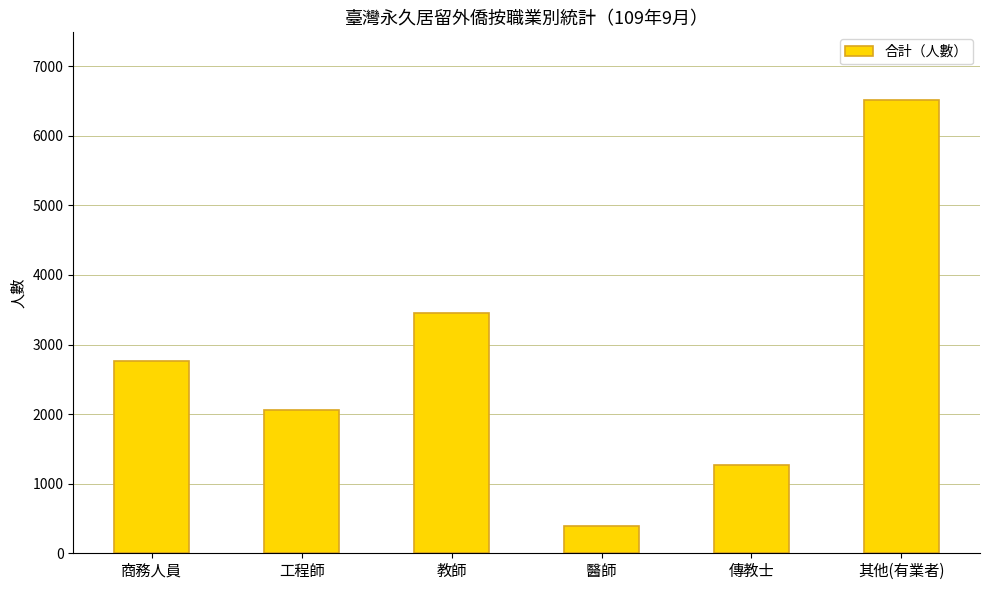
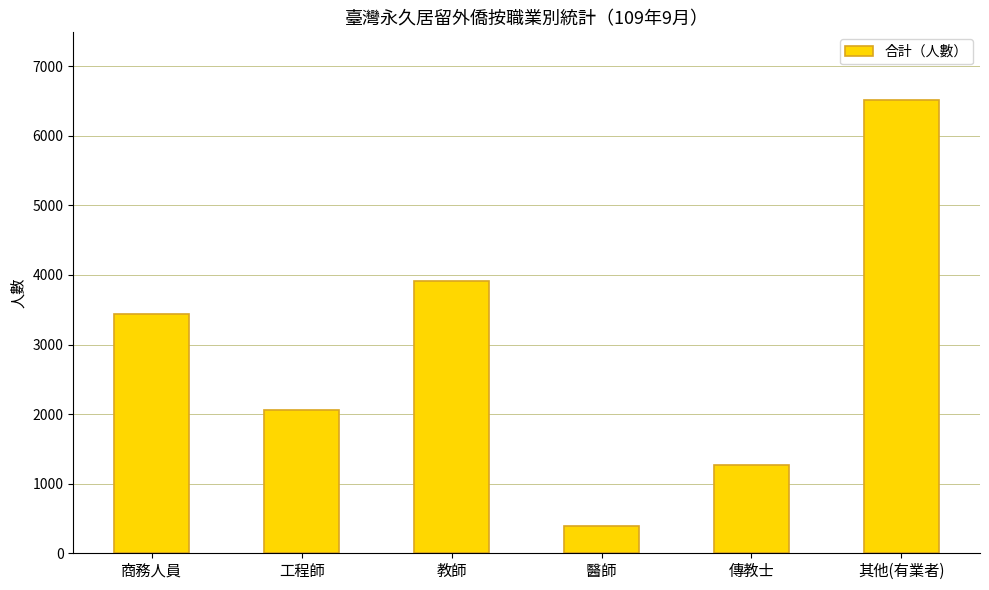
商務人員: 2800 -> 3400
教師: 3500 -> 3900
